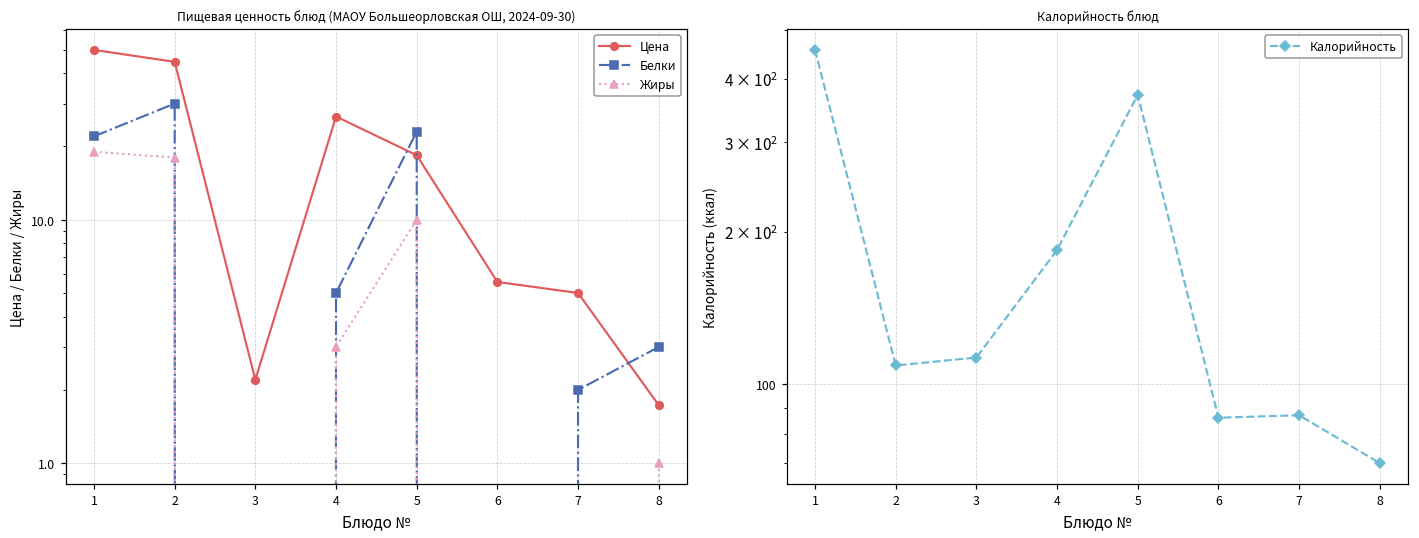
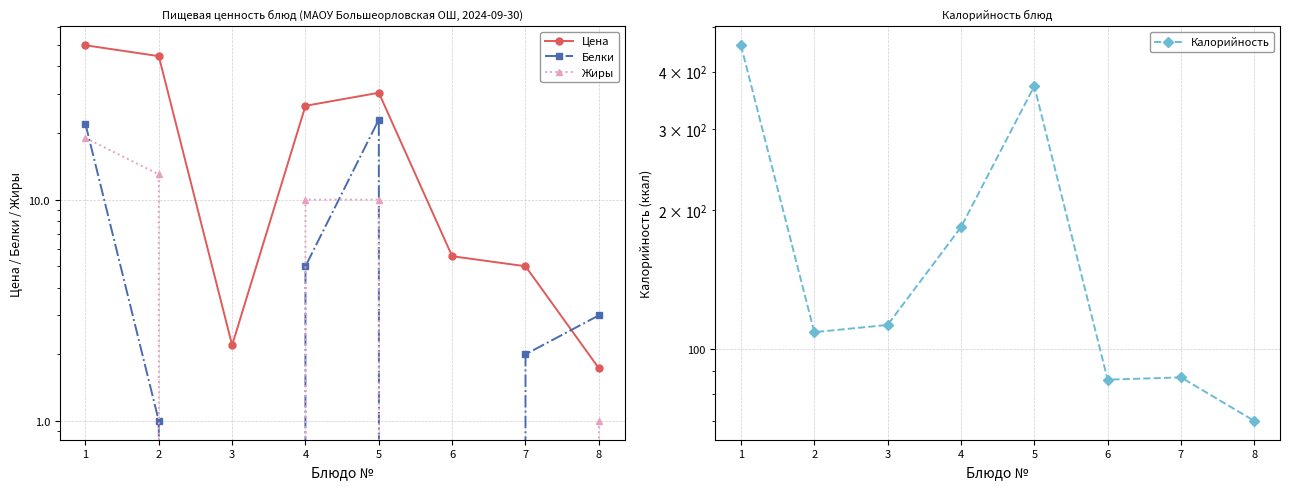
Пищевая ценность блюд (МАОУ Большеорловская ОШ, 2024-09-30), Белки, 2: 30 -> 1
Пищевая ценность блюд (МАОУ Большеорловская ОШ, 2024-09-30), Жиры, 2: 18 -> 13
Пищевая ценность блюд (МАОУ Большеорловская ОШ, 2024-09-30), Жиры, 4: 3 -> 10
Пищевая ценность блюд (МАОУ Большеорловская ОШ, 2024-09-30), Цена, 5: 18 -> 30
